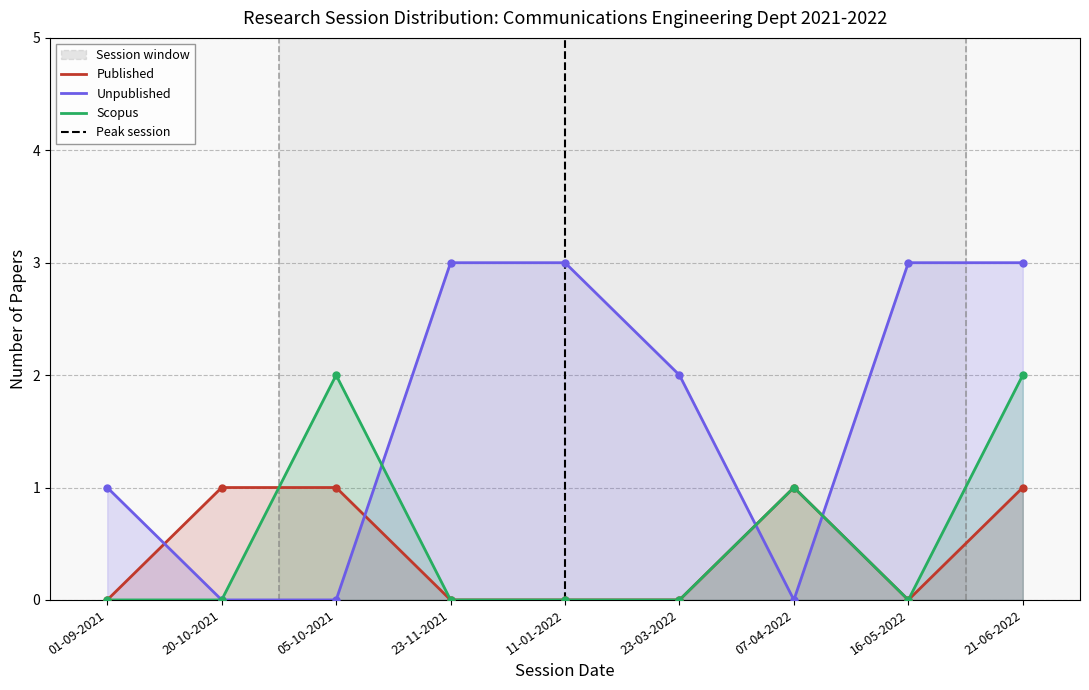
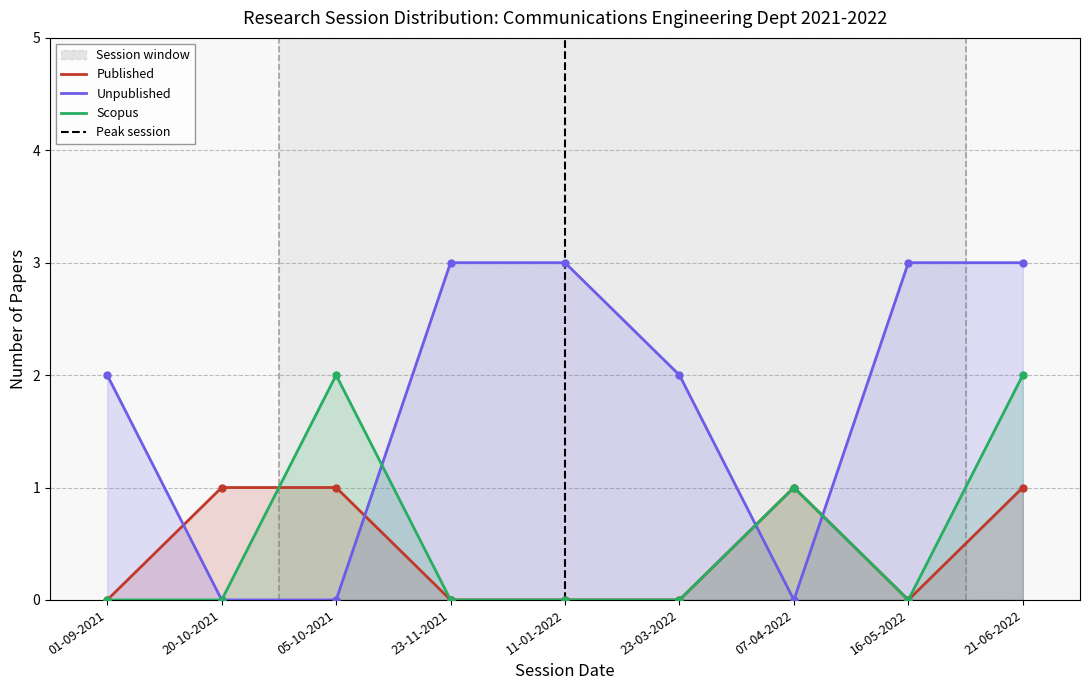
Unpublished, 01-09-2021: 1 -> 2
